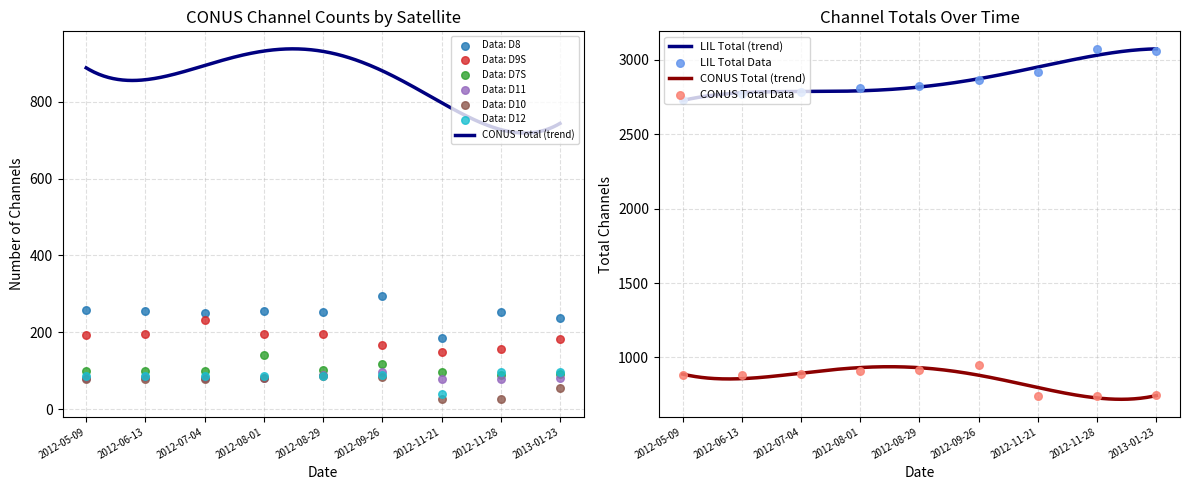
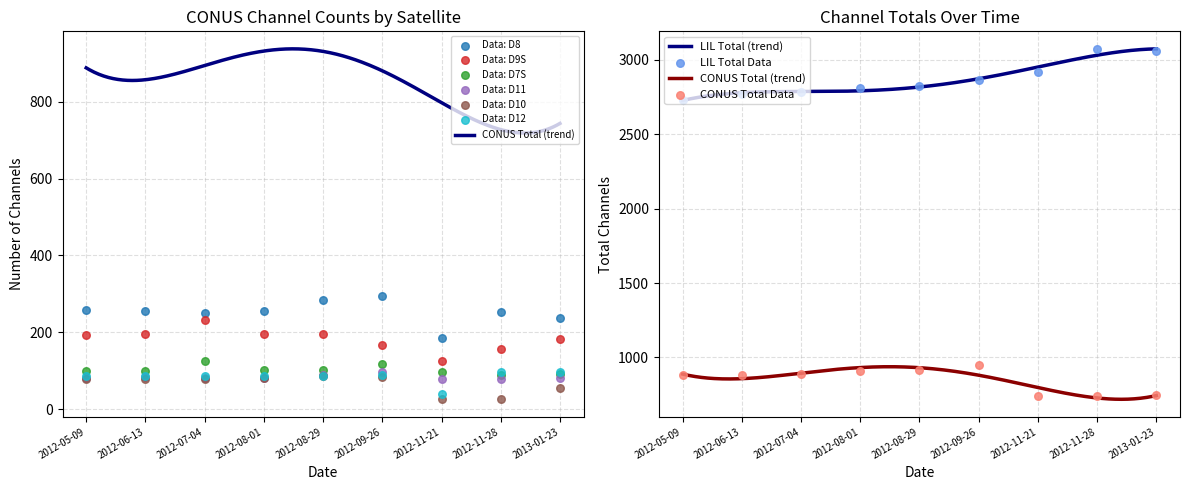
CONUS Channel Counts by Satellite, Data: D7S, 2012-07-04: 100 -> 130
CONUS Channel Counts by Satellite, Data: D7S, 2012-08-01: 140 -> 100
CONUS Channel Counts by Satellite, Data: D8, 2012-08-29: 250 -> 280
CONUS Channel Counts by Satellite, Data: D9S, 2012-11-21: 150 -> 130
